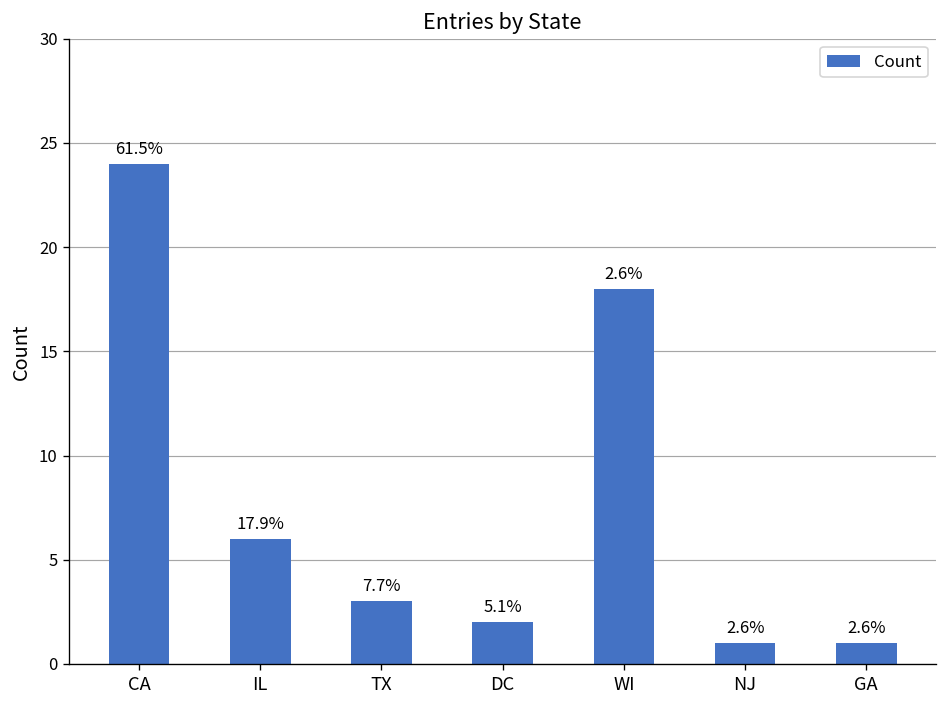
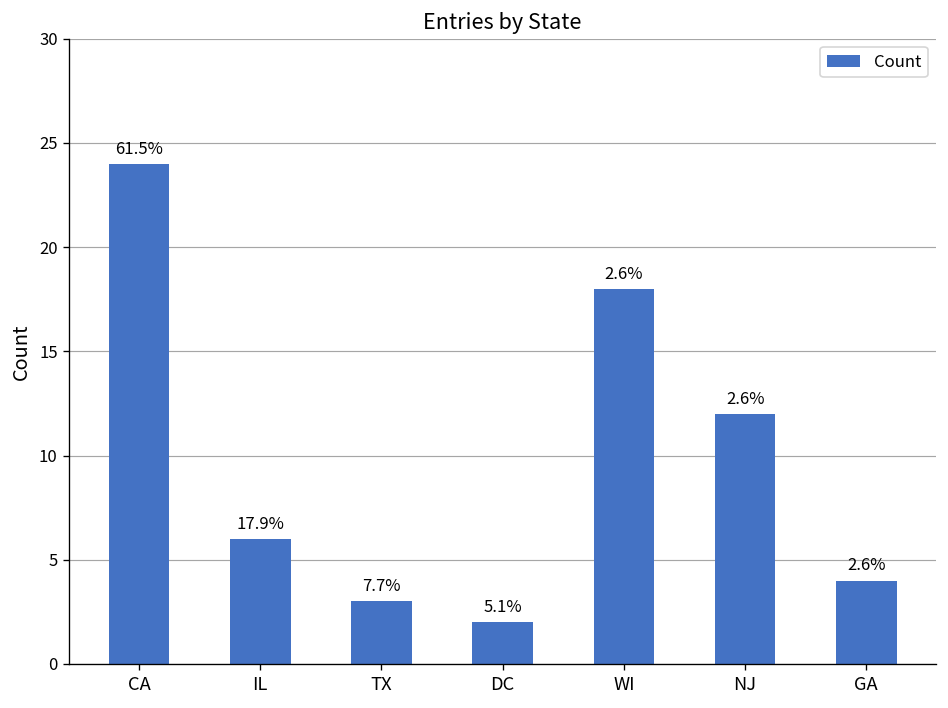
NJ: 1 -> 12
GA: 1 -> 4
